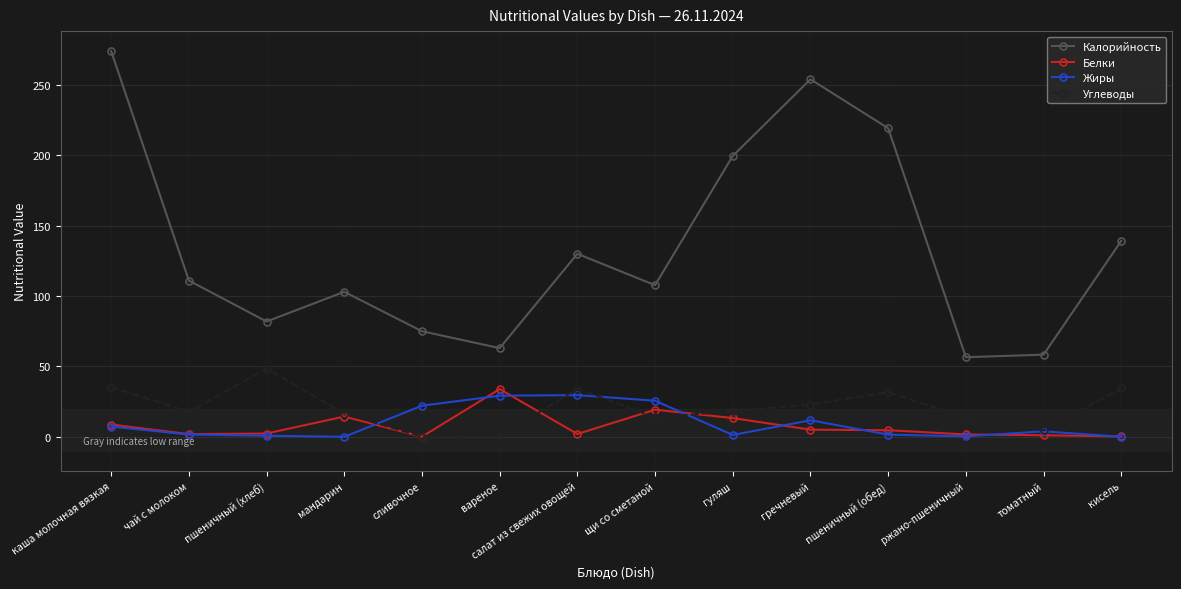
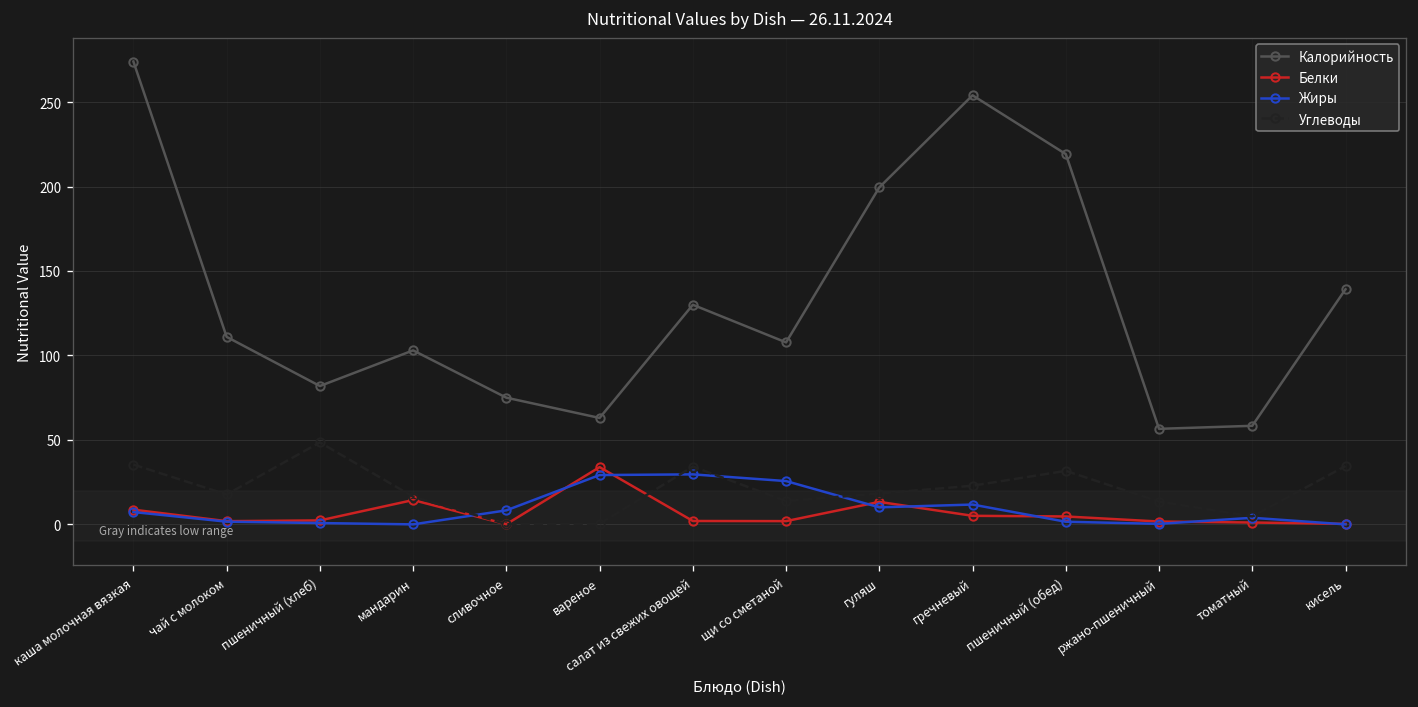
Жиры, сливочное: 22 -> 8
Белки, щи со сметаной: 19 -> 2
Жиры, гуляш: 1 -> 10
